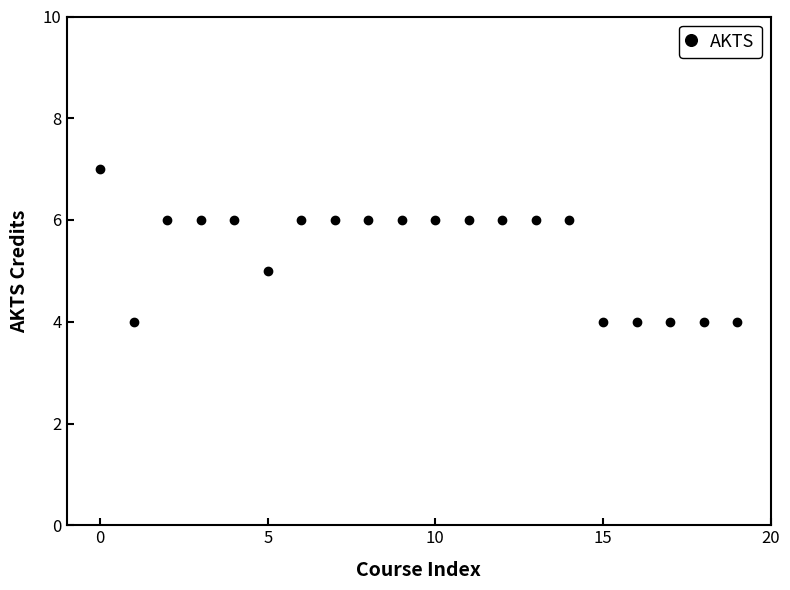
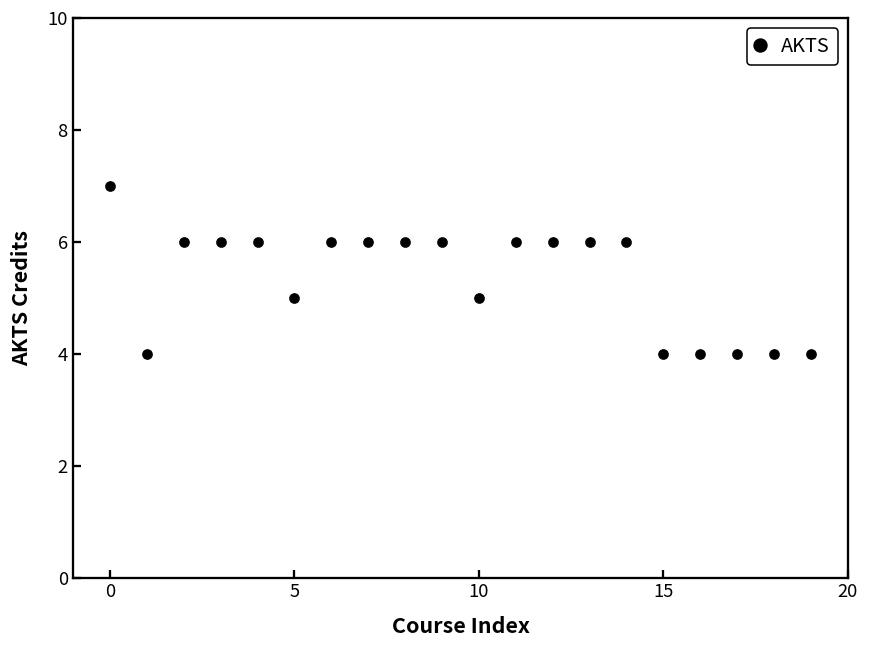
10: 6 -> 5
